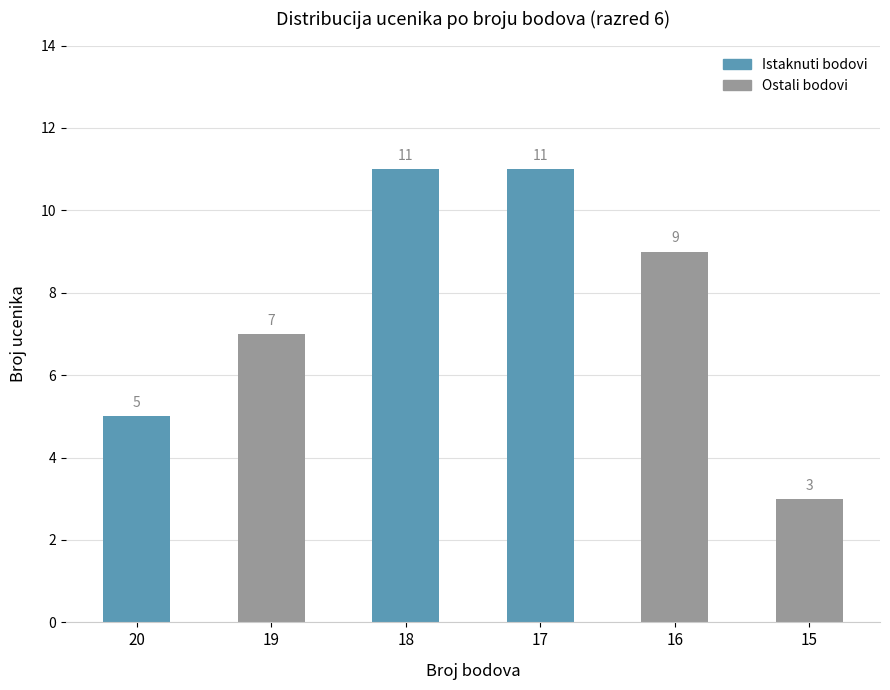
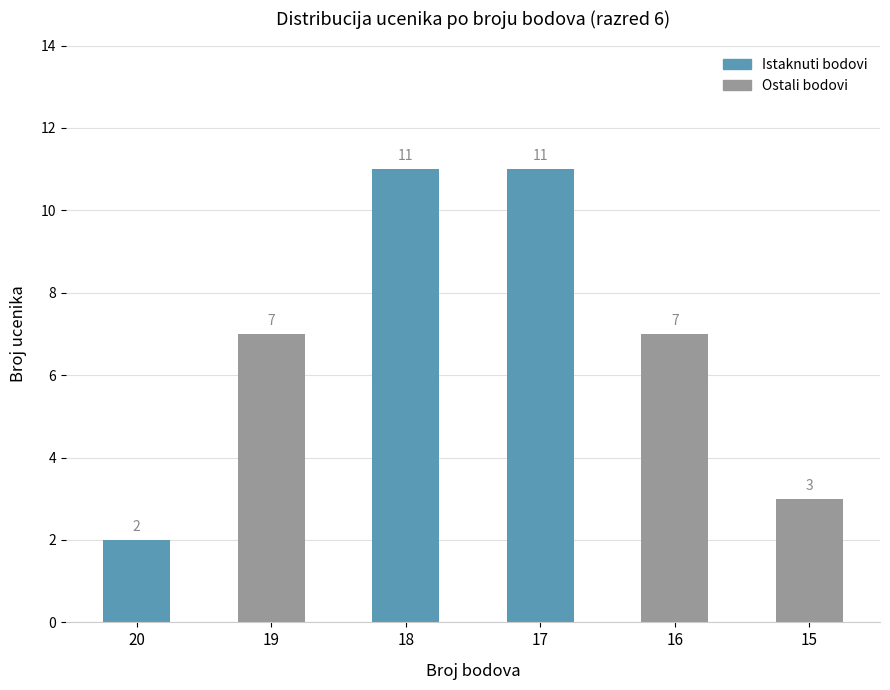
20: 5 -> 2
16: 9 -> 7
